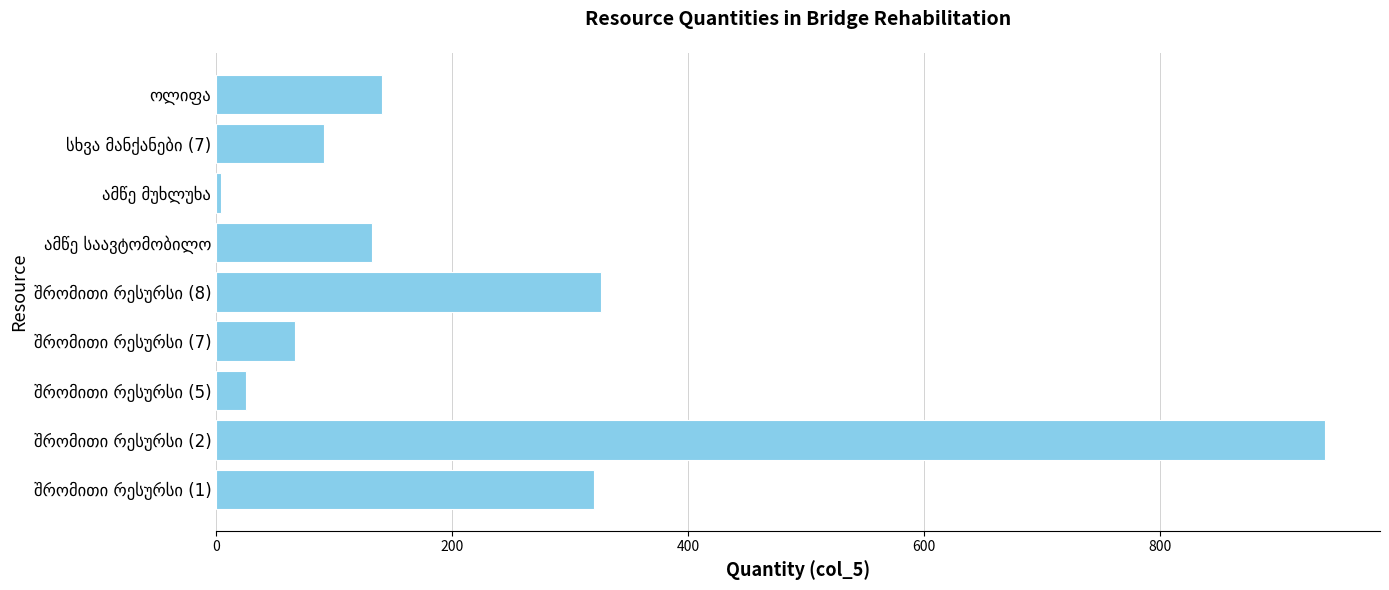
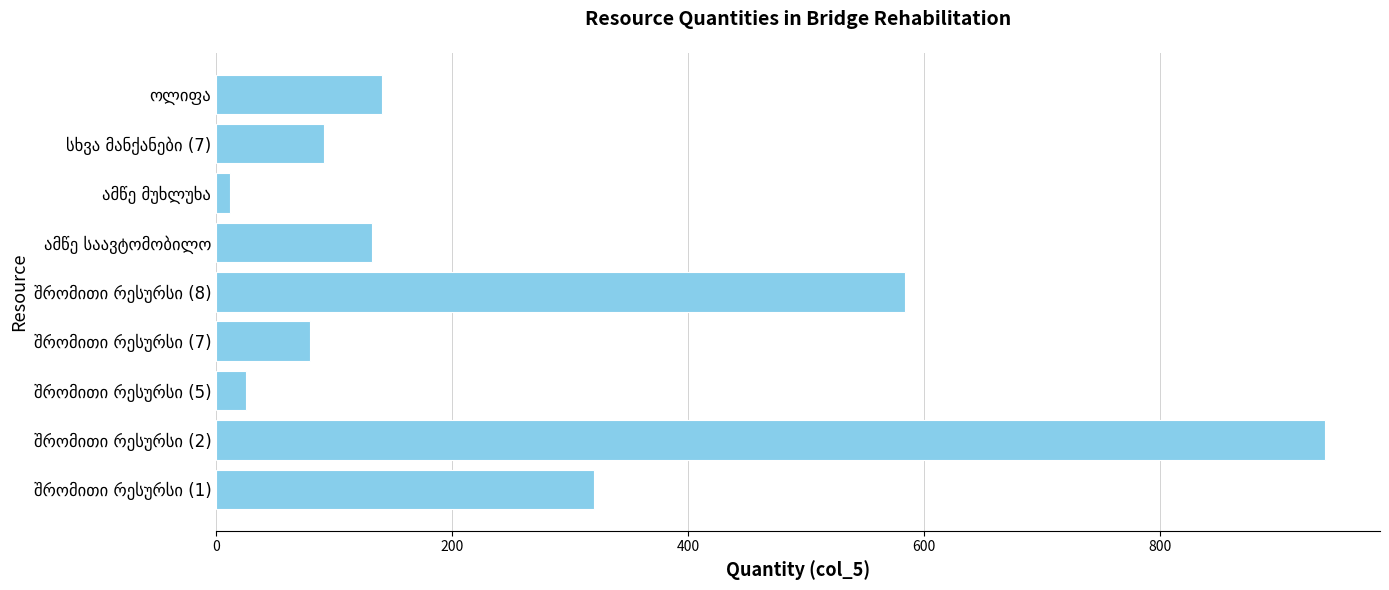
ამწე მუხლუხა: 4 -> 12
შრომითი რესურსი (8): 326 -> 583
შრომითი რესურსი (7): 67 -> 80
